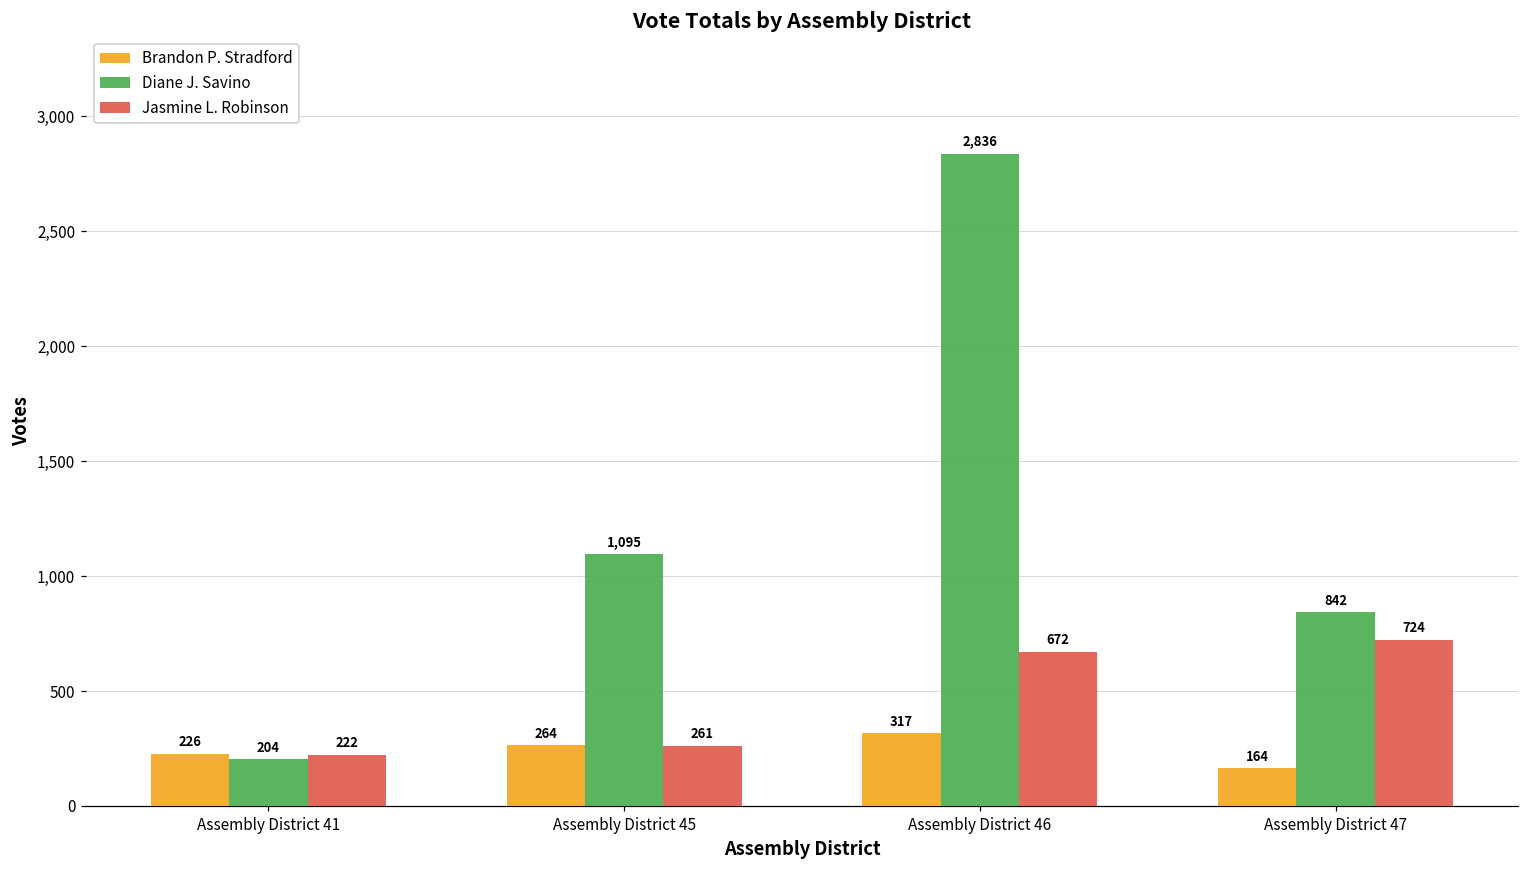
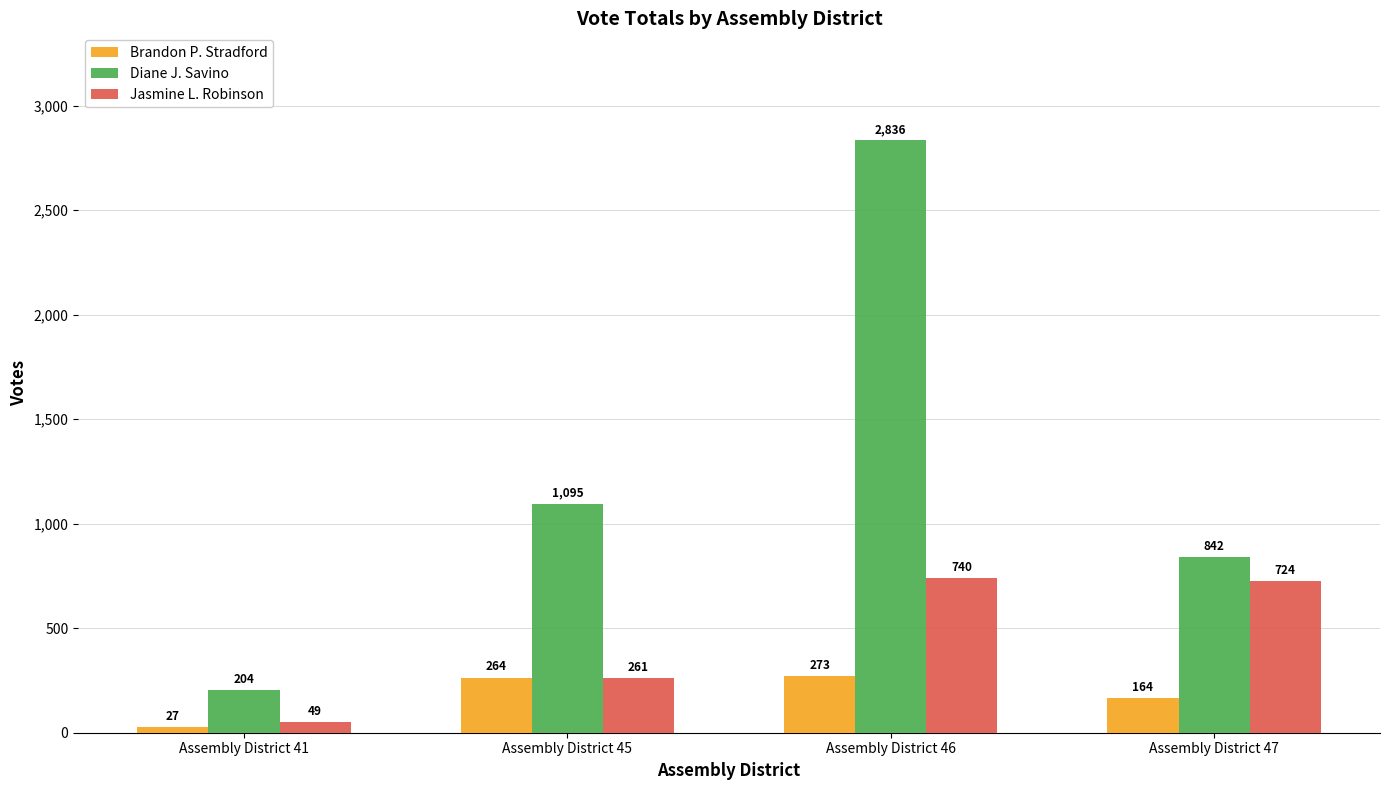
Brandon P. Stradford, Assembly District 41: 226 -> 27
Jasmine L. Robinson, Assembly District 41: 222 -> 49
Brandon P. Stradford, Assembly District 46: 317 -> 273
Jasmine L. Robinson, Assembly District 46: 672 -> 740
